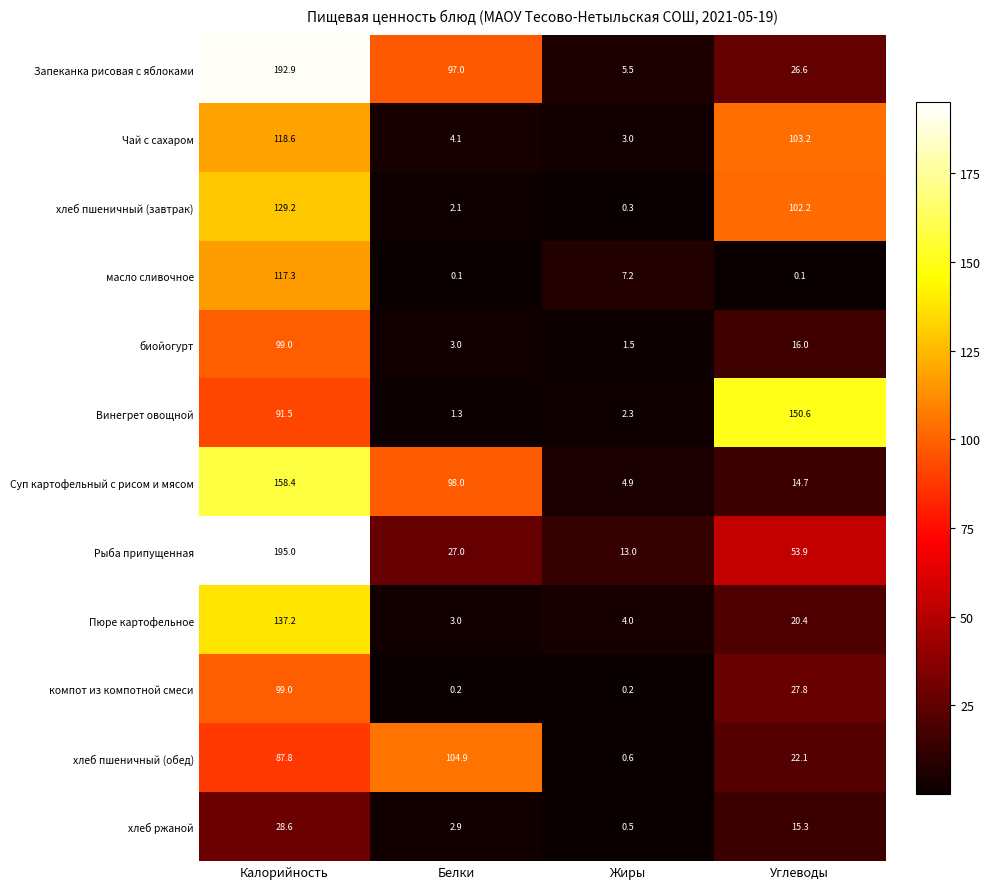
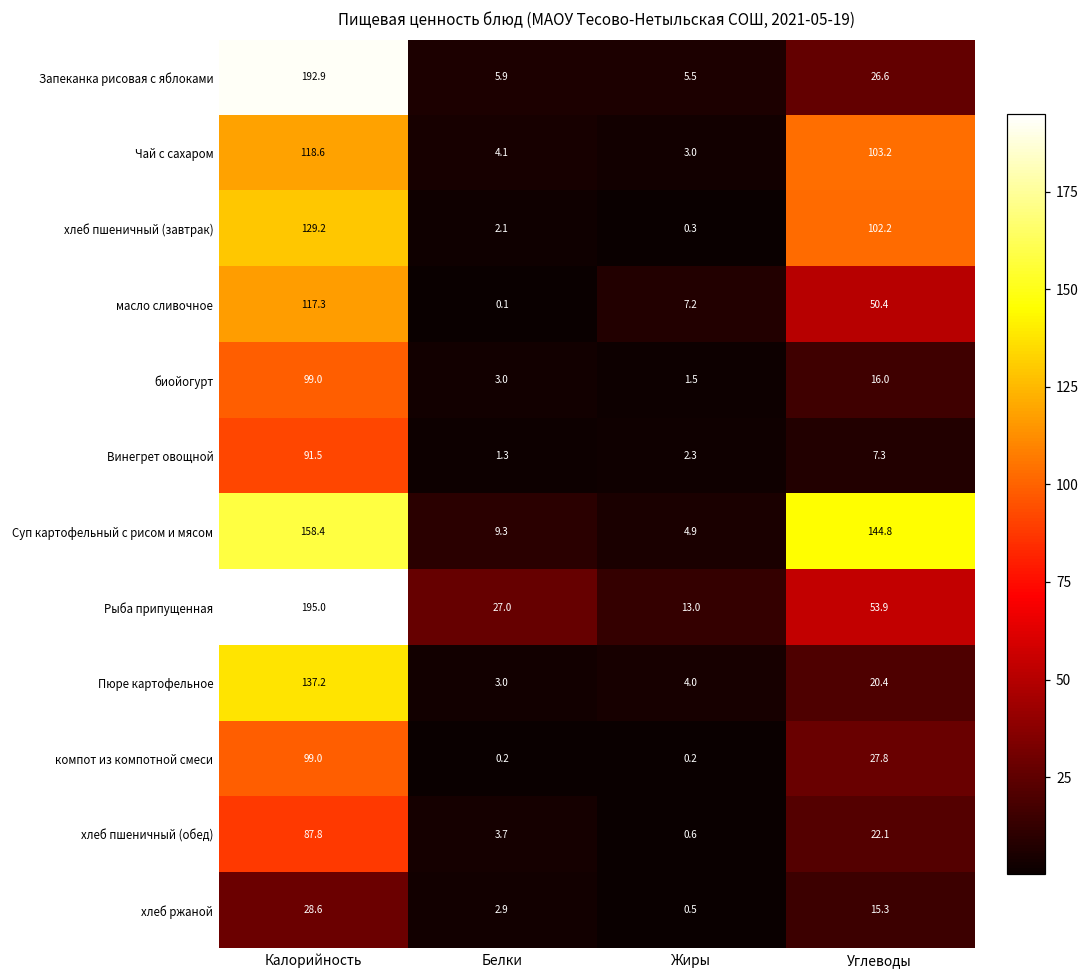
Запеканка рисовая с яблоками, Белки: 97.0 -> 5.9
масло сливочное, Углеводы: 0.1 -> 50.4
Винегрет овощной, Углеводы: 150.6 -> 7.3
Суп картофельный с рисом и мясом, Белки: 98.0 -> 9.3
Суп картофельный с рисом и мясом, Углеводы: 14.7 -> 144.8
хлеб пшеничный (обед), Белки: 104.9 -> 3.7
